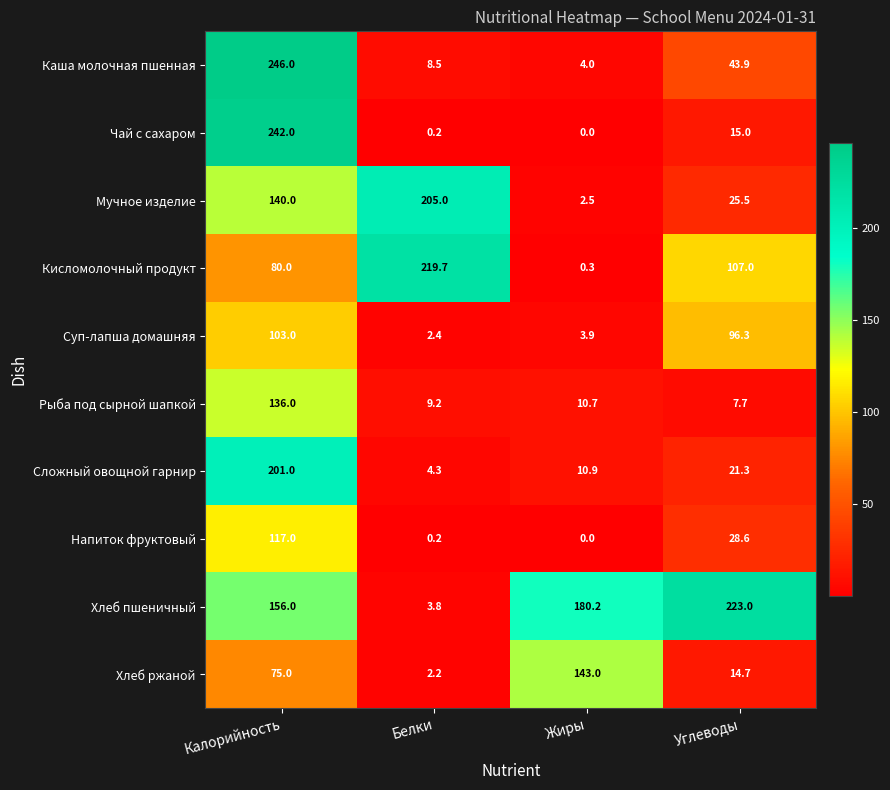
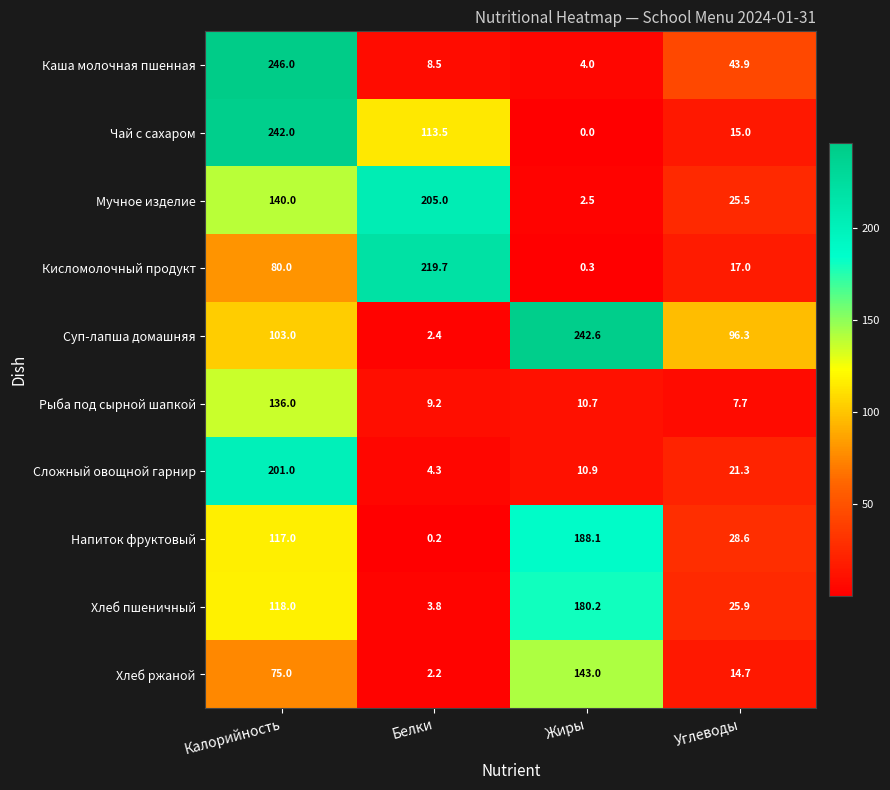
Чай с сахаром, Белки: 0.2 -> 113.5
Кисломолочный продукт, Углеводы: 107.0 -> 17.0
Суп-лапша домашняя, Жиры: 3.9 -> 242.6
Напиток фруктовый, Жиры: 0.0 -> 188.1
Хлеб пшеничный, Калорийность: 156.0 -> 118.0
Хлеб пшеничный, Углеводы: 223.0 -> 25.9
